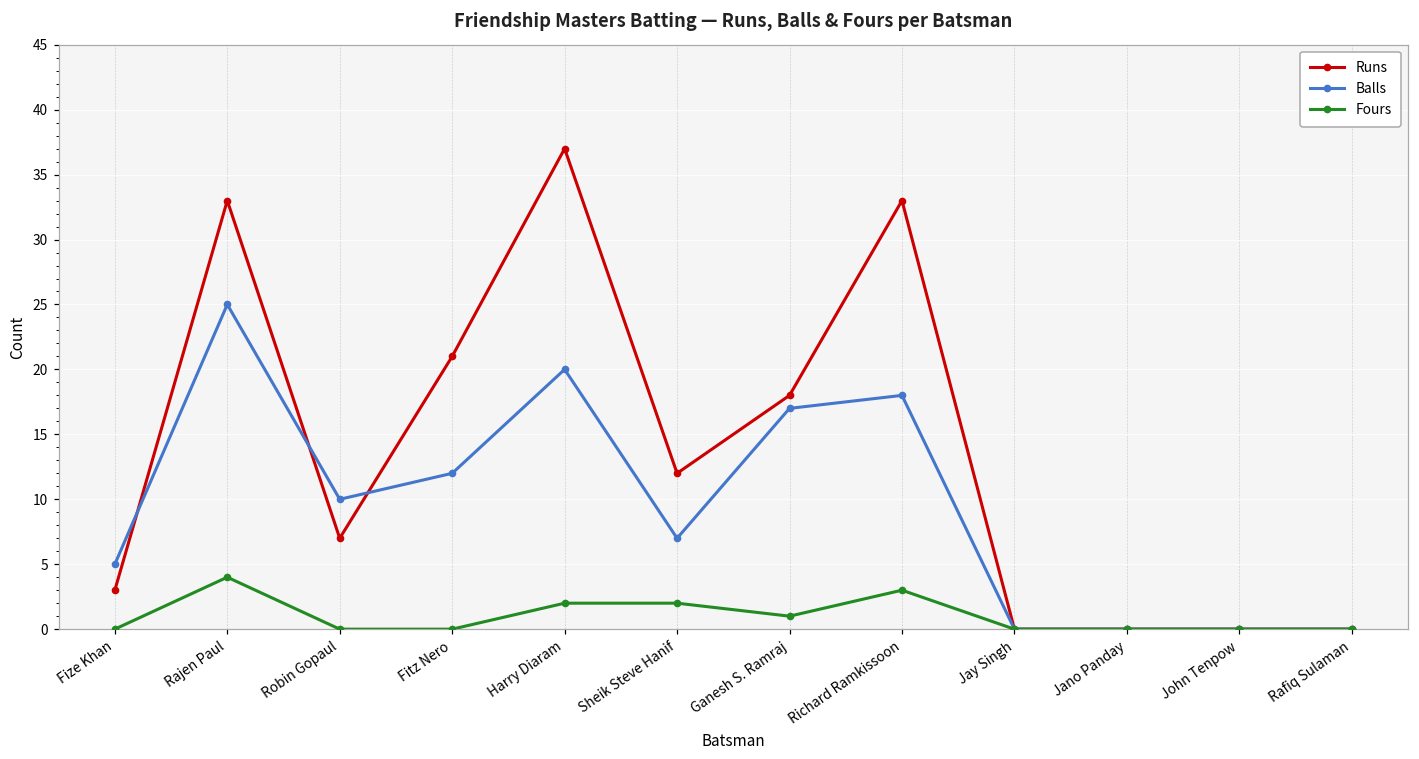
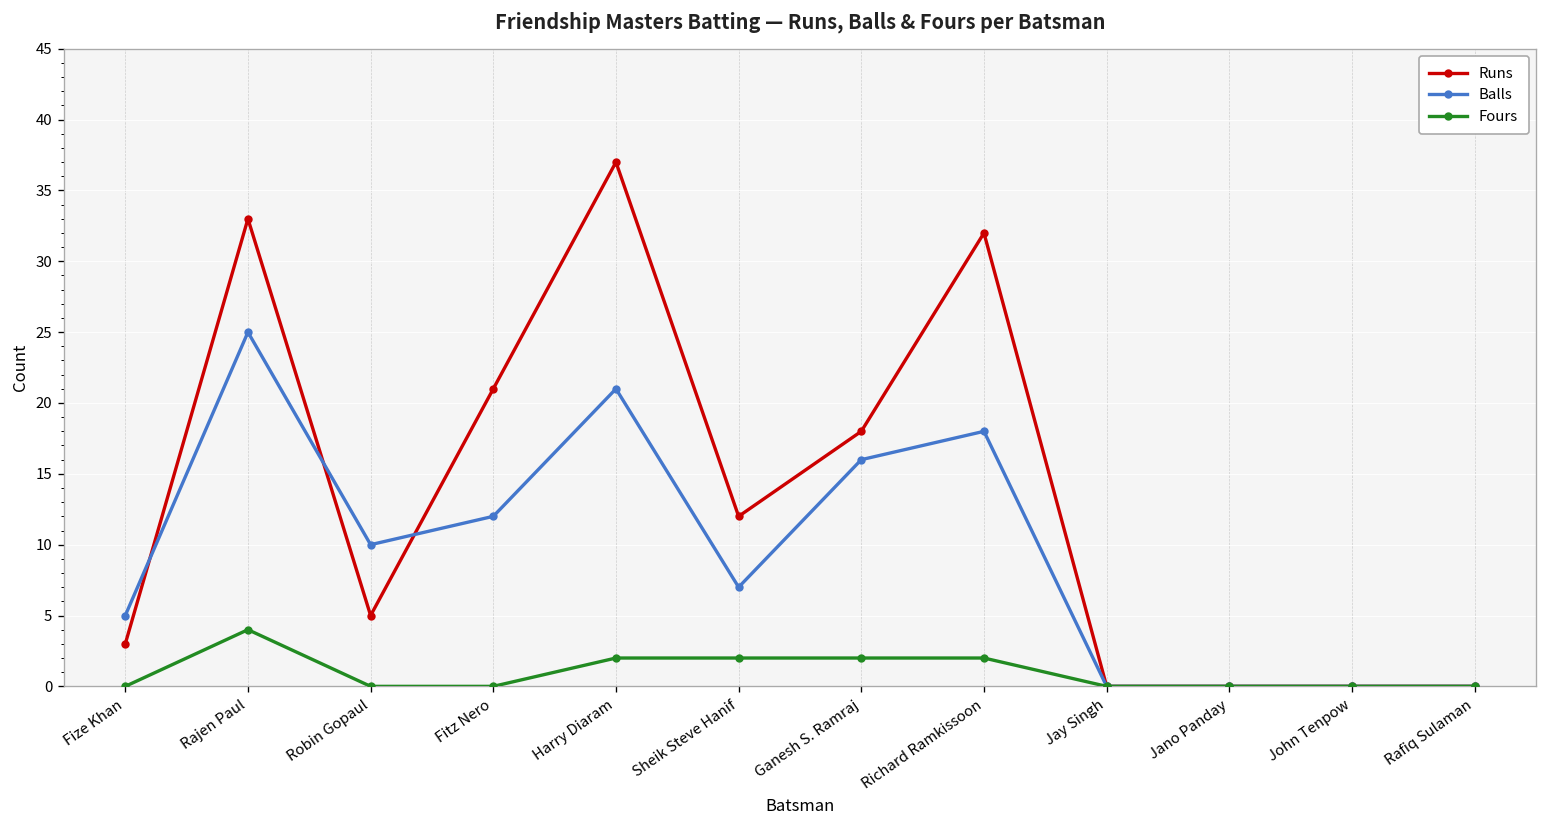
Runs, Robin Gopaul: 7 -> 5
Balls, Harry Diaram: 20 -> 21
Balls, Ganesh S. Ramraj: 17 -> 16
Fours, Ganesh S. Ramraj: 1 -> 2
Runs, Richard Ramkissoon: 33 -> 32
Fours, Richard Ramkissoon: 3 -> 2
